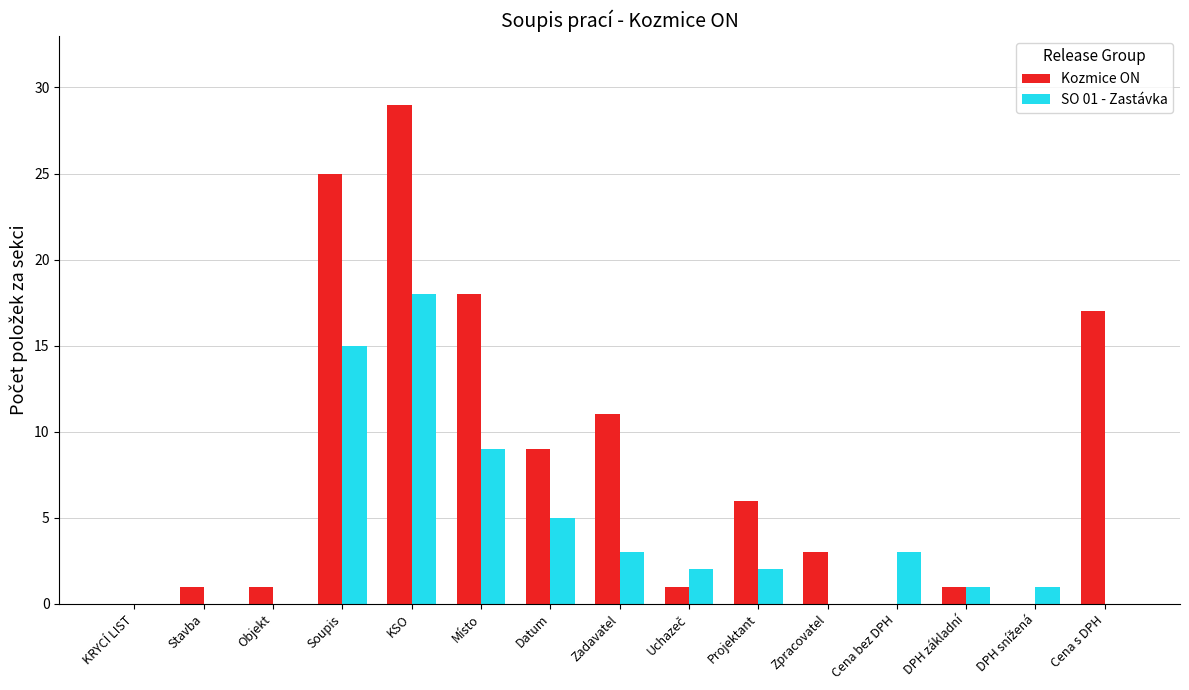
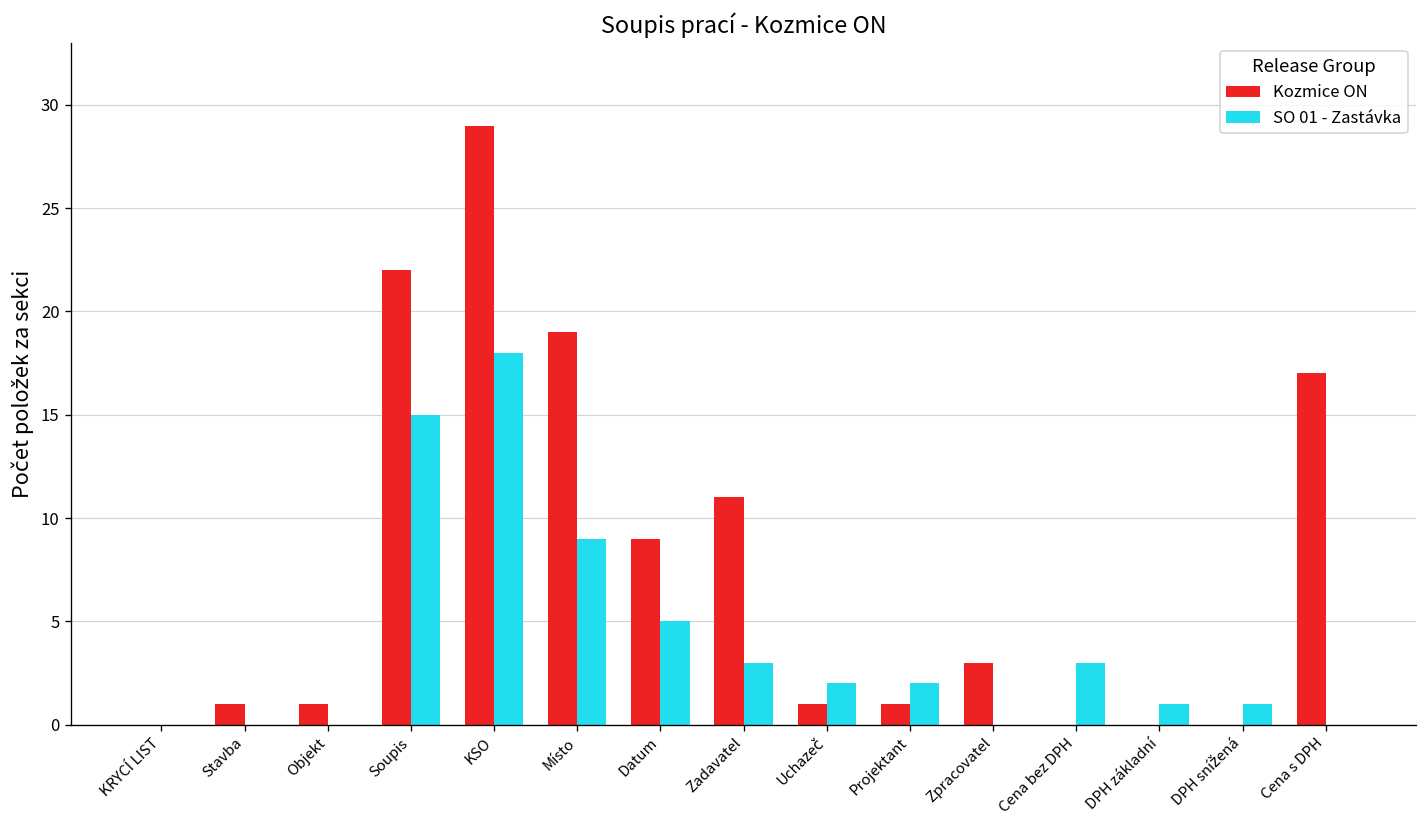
Kozmice ON, Soupis: 25 -> 22
Kozmice ON, Místo: 18 -> 19
Kozmice ON, Projektant: 6 -> 1
Kozmice ON, DPH základní: 1 -> 0
